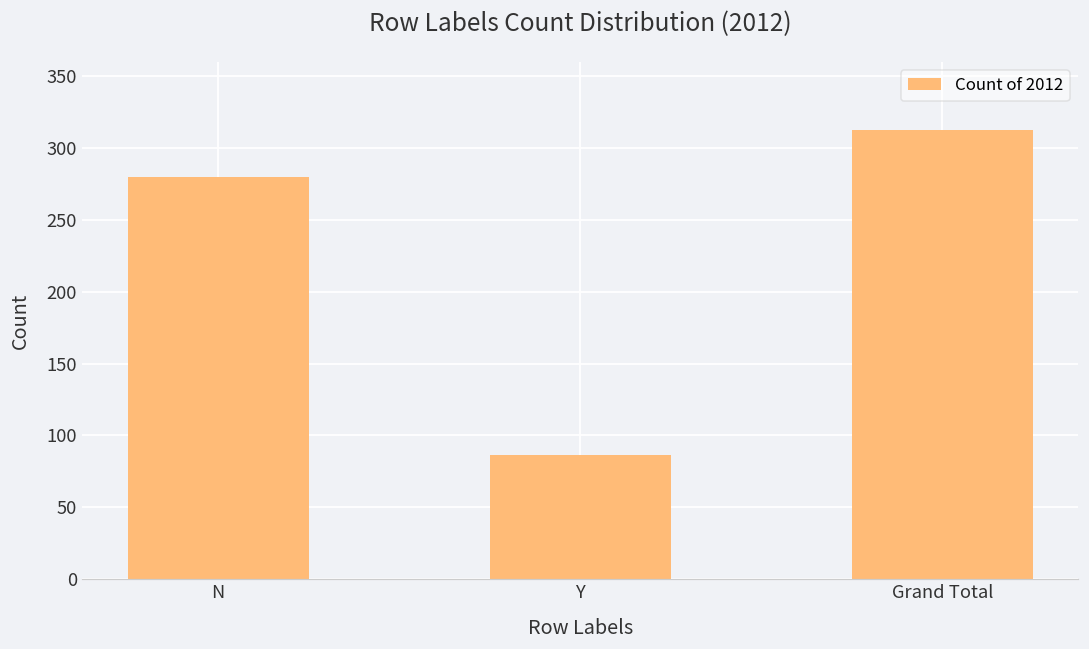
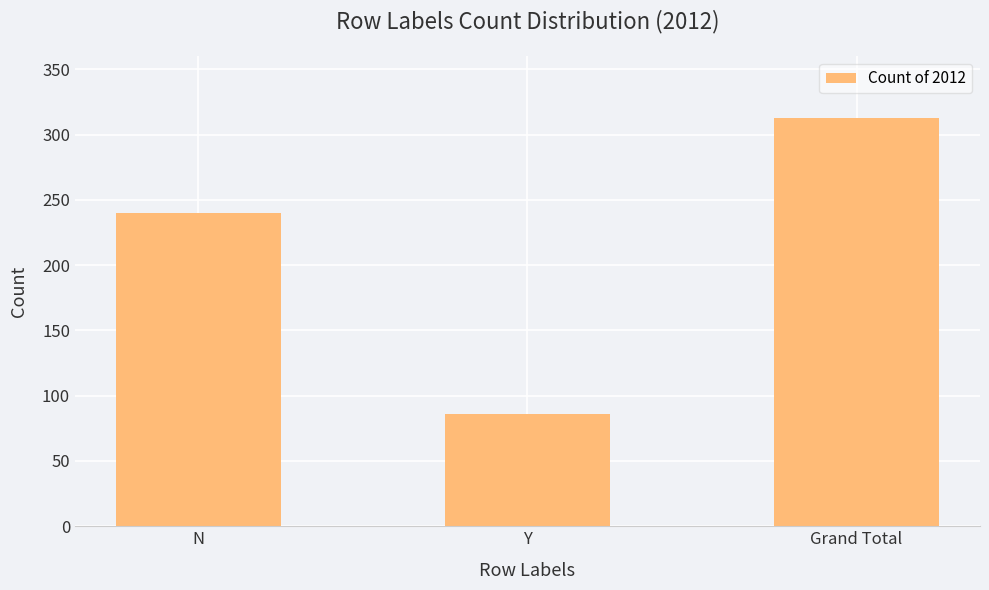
N: 280 -> 240
